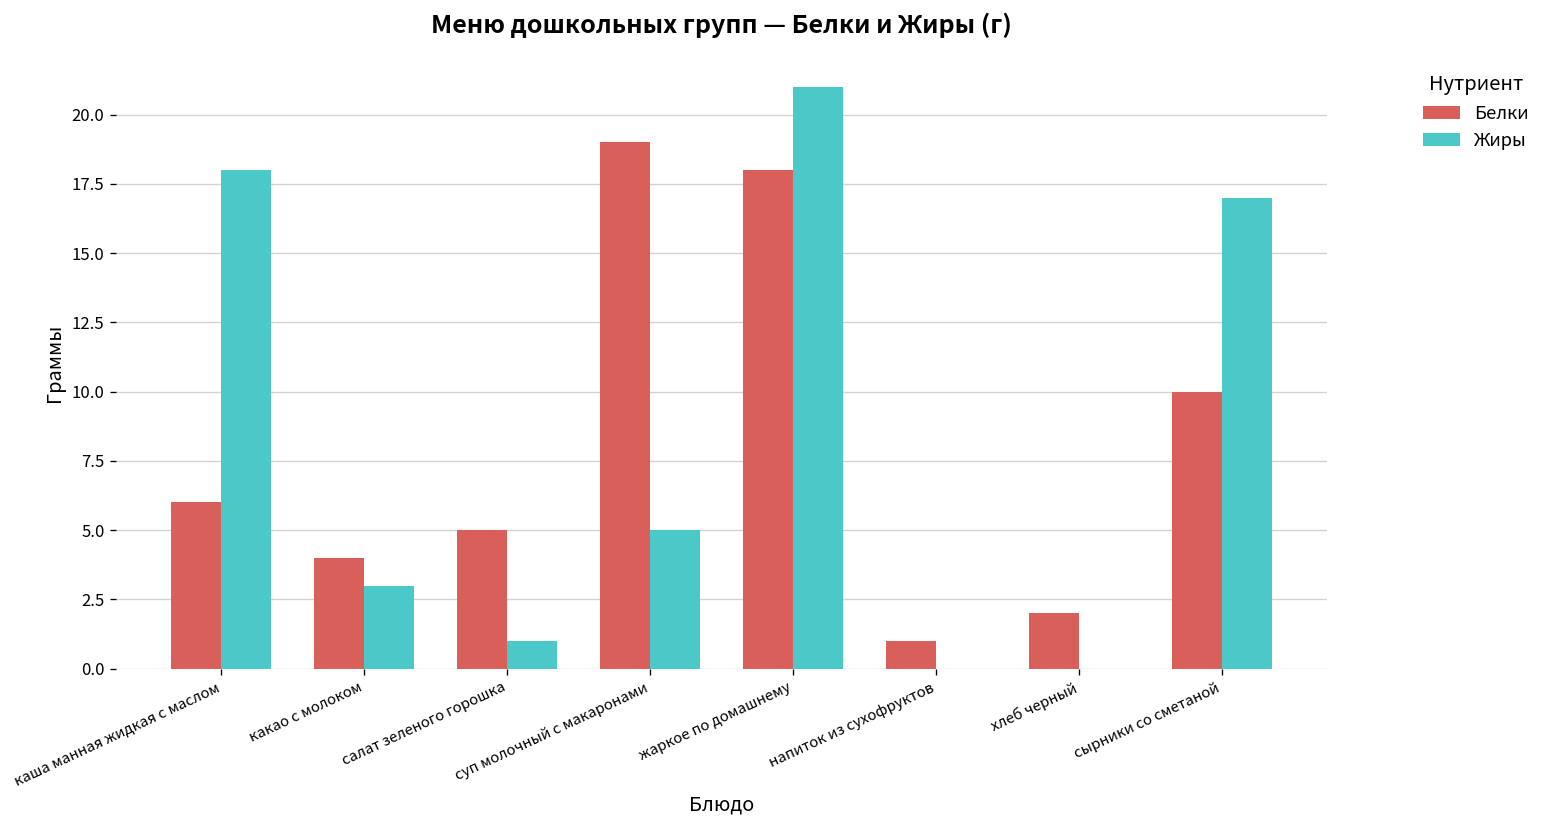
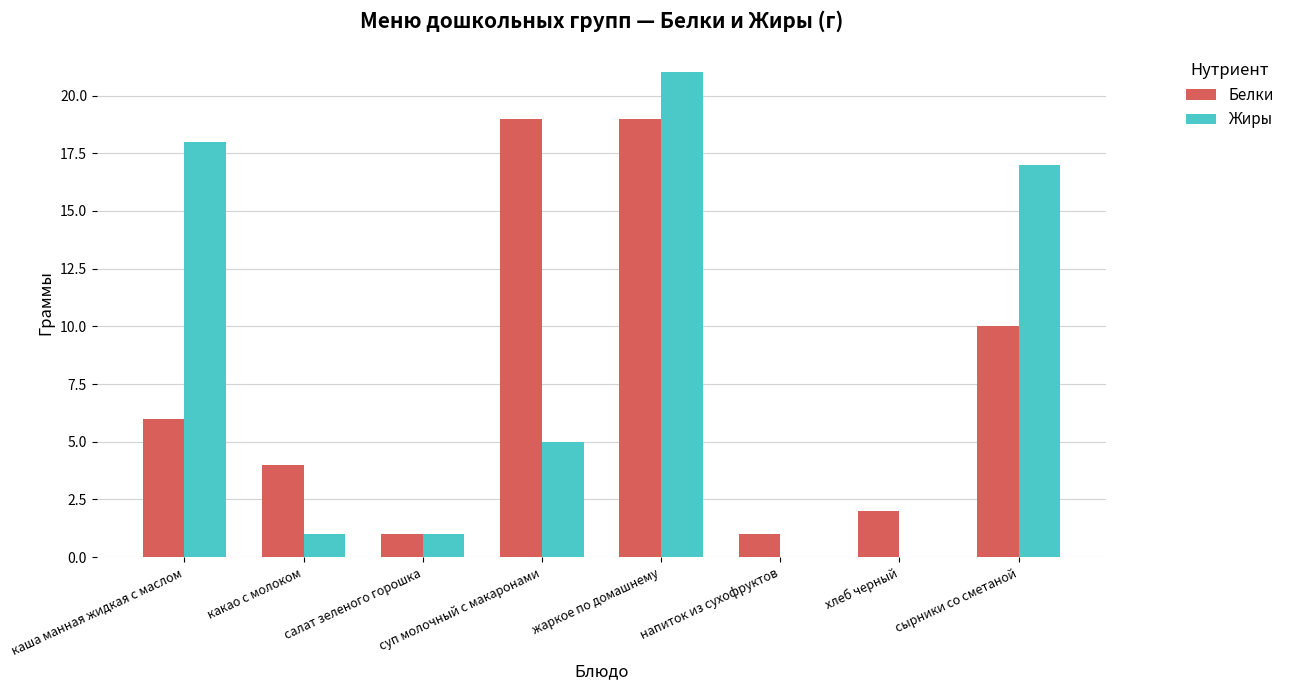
Жиры, какао с молоком: 3 -> 1
Белки, салат зеленого горошка: 5 -> 1
Белки, жаркое по домашнему: 18 -> 19
